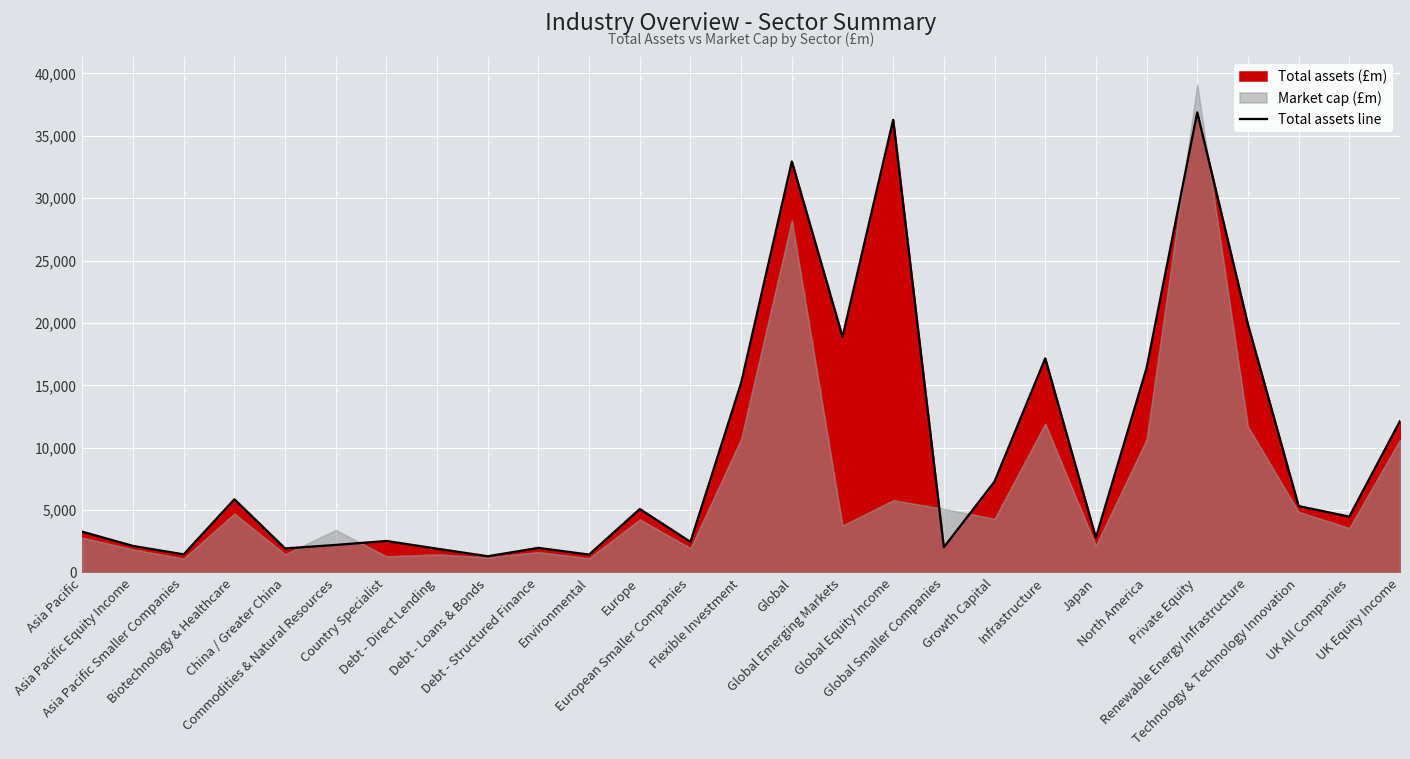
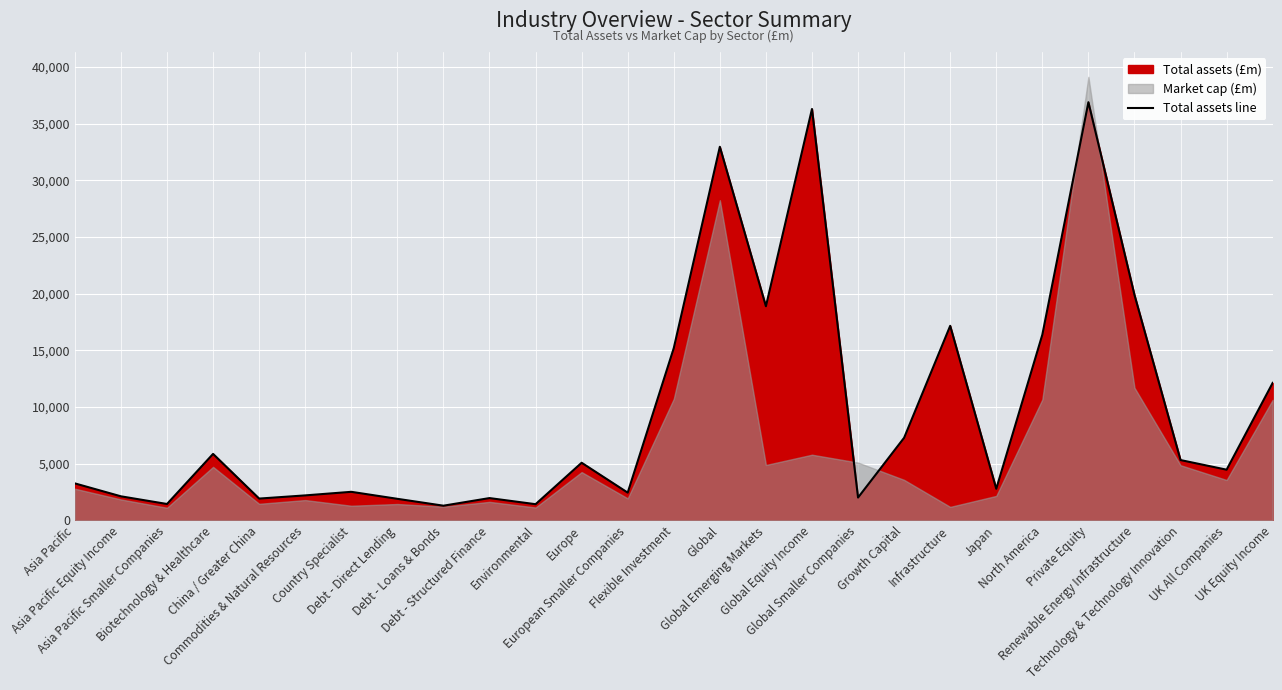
Market cap (£m), Commodities & Natural Resources: 3,400 -> 1,800
Market cap (£m), Global Emerging Markets: 3,700 -> 4,900
Market cap (£m), Growth Capital: 4,300 -> 3,600
Market cap (£m), Infrastructure: 11,900 -> 1,200
